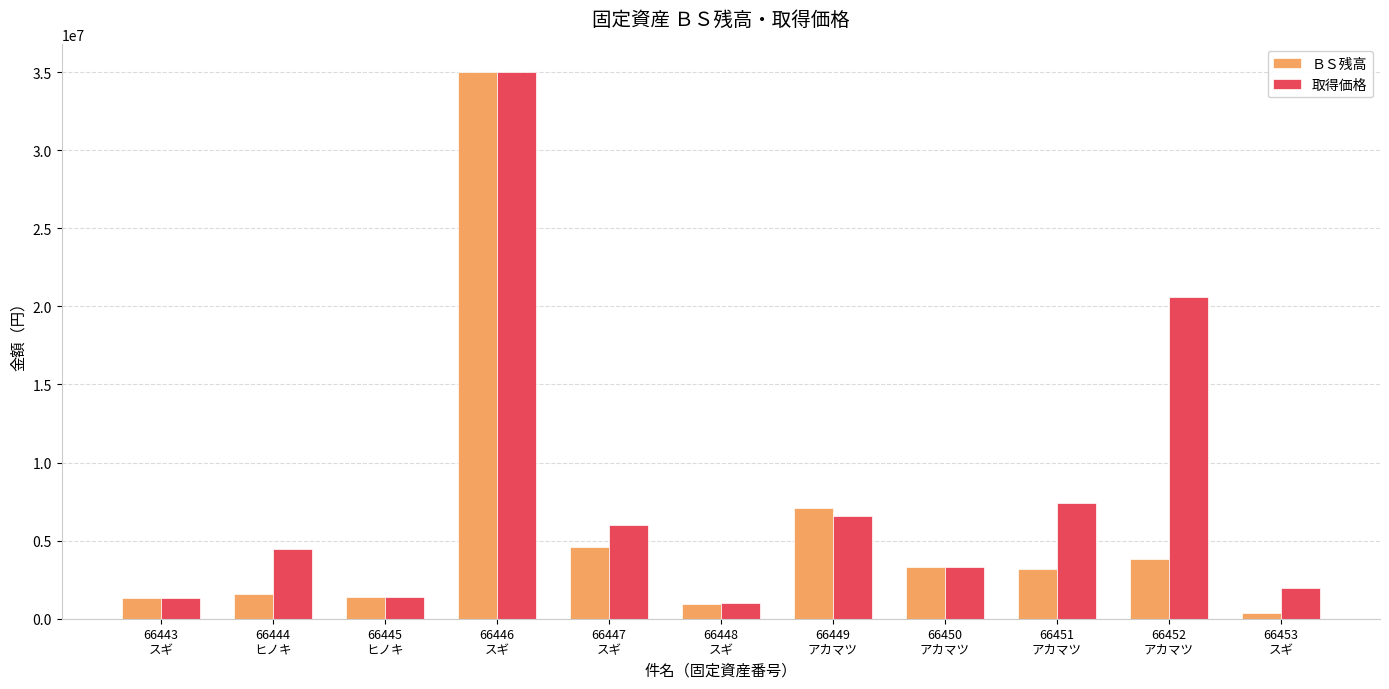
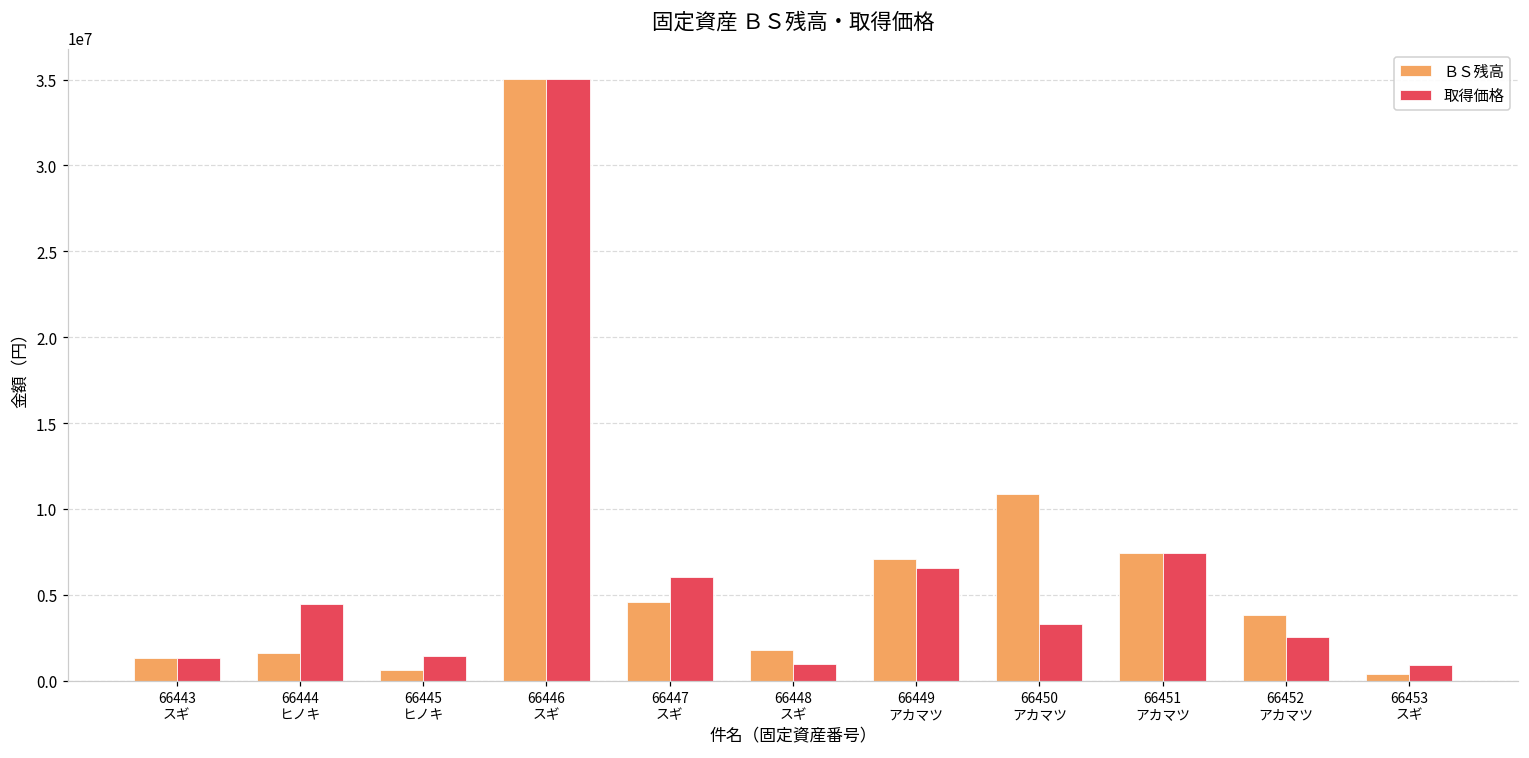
ＢＳ残高, 66445 ヒノキ: 1400000 -> 600000
ＢＳ残高, 66448 スギ: 900000 -> 1800000
ＢＳ残高, 66450 アカマツ: 3300000 -> 10800000
ＢＳ残高, 66451 アカマツ: 3200000 -> 7400000
取得価格, 66452 アカマツ: 20600000 -> 2500000
取得価格, 66453 スギ: 2000000 -> 900000
